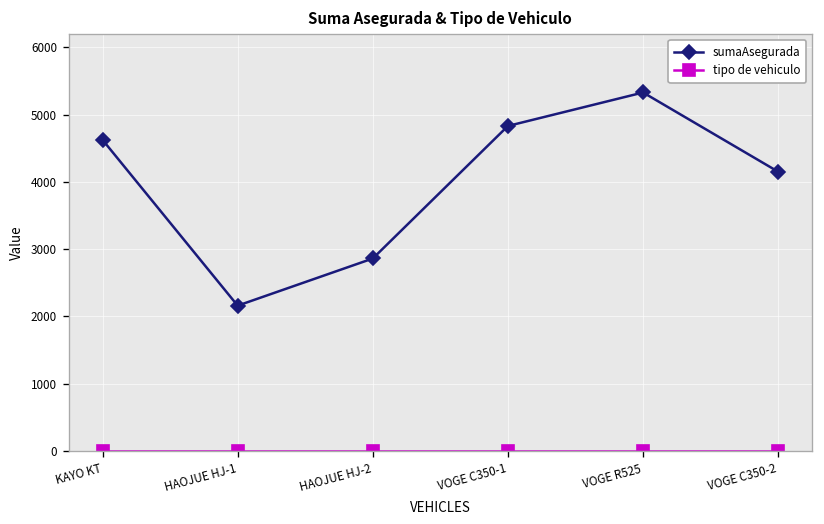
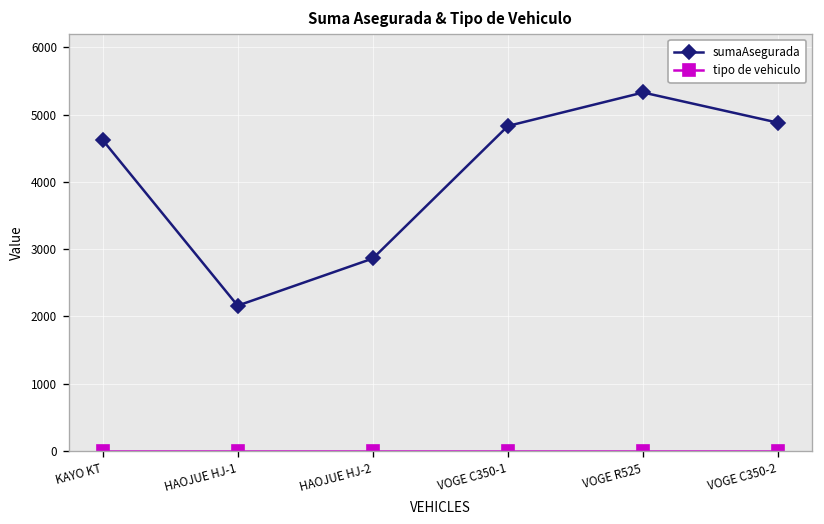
sumaAsegurada, VOGE C350-2: 4200 -> 4900
